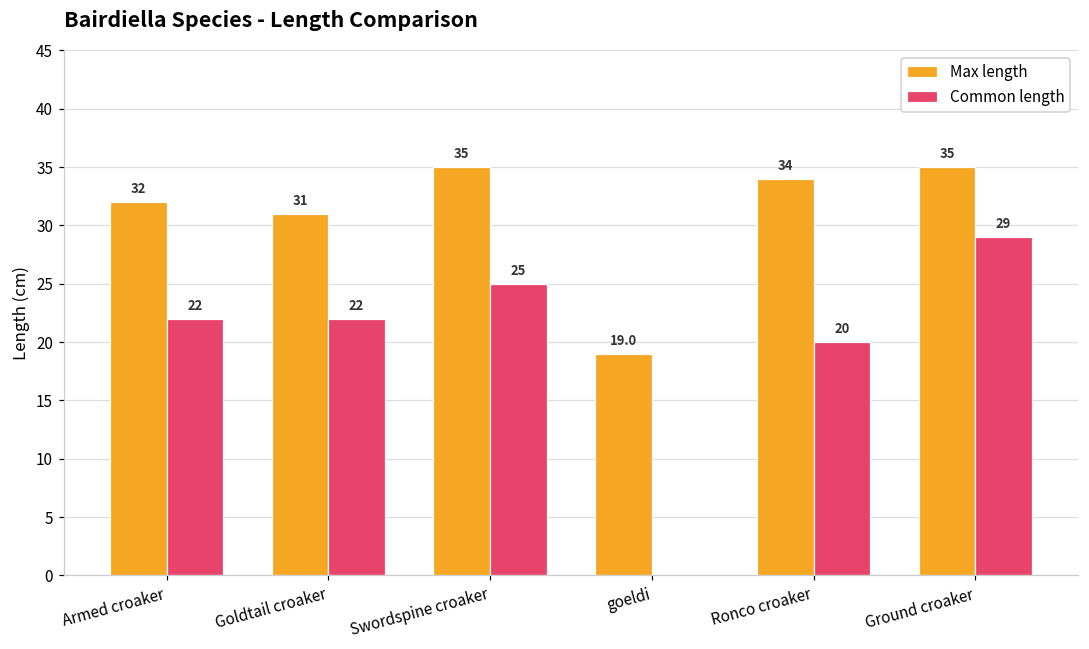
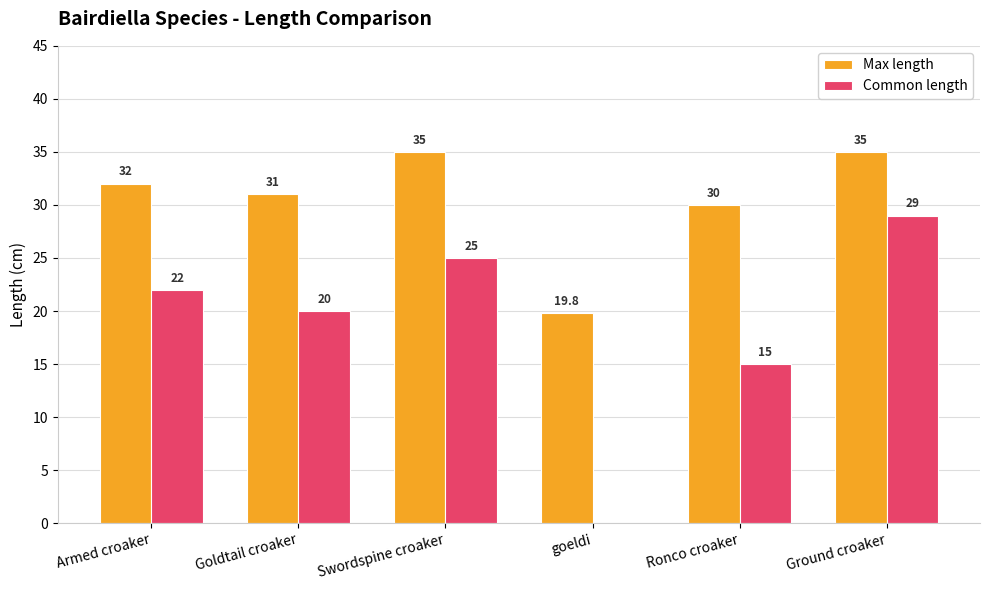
Common length, Goldtail croaker: 22 -> 20
Max length, goeldi: 19.0 -> 19.8
Max length, Ronco croaker: 34 -> 30
Common length, Ronco croaker: 20 -> 15
